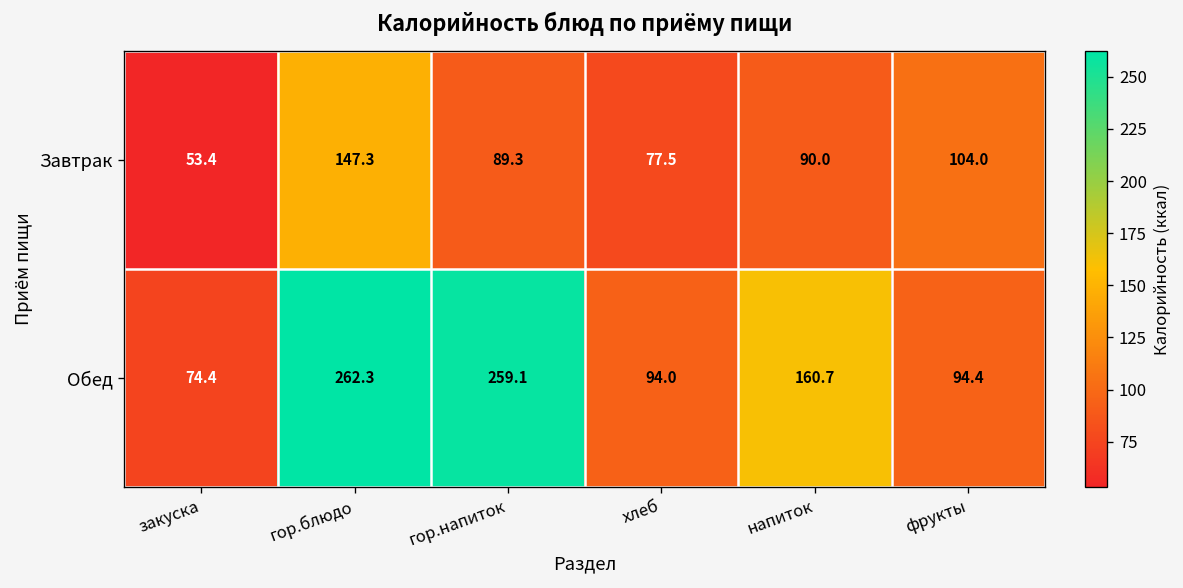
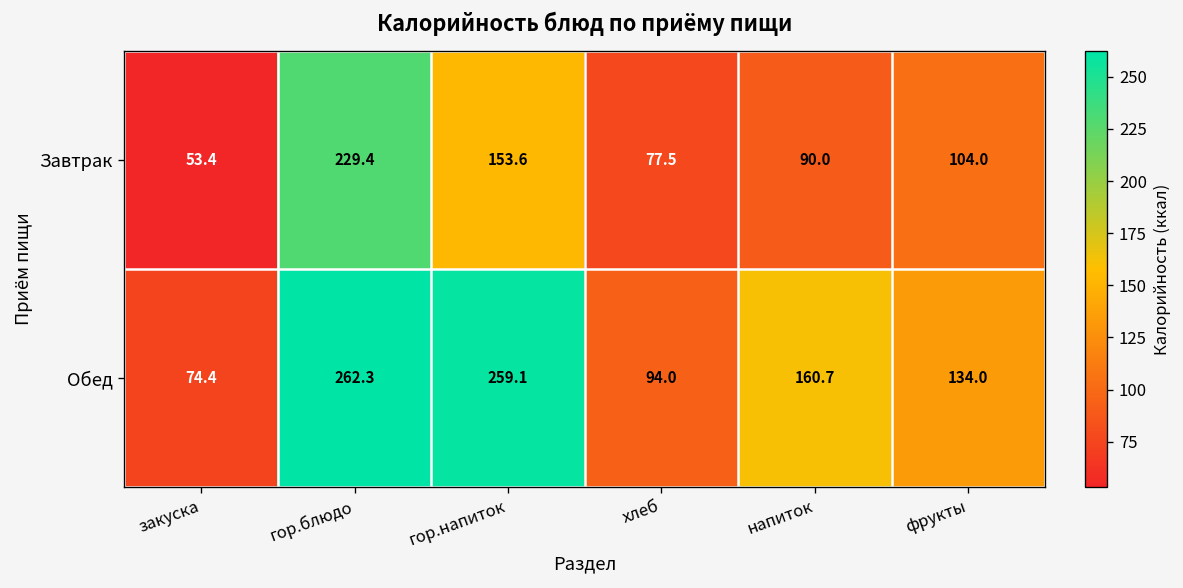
Завтрак, гор.блюдо: 147.3 -> 229.4
Завтрак, гор.напиток: 89.3 -> 153.6
Обед, фрукты: 94.4 -> 134.0
